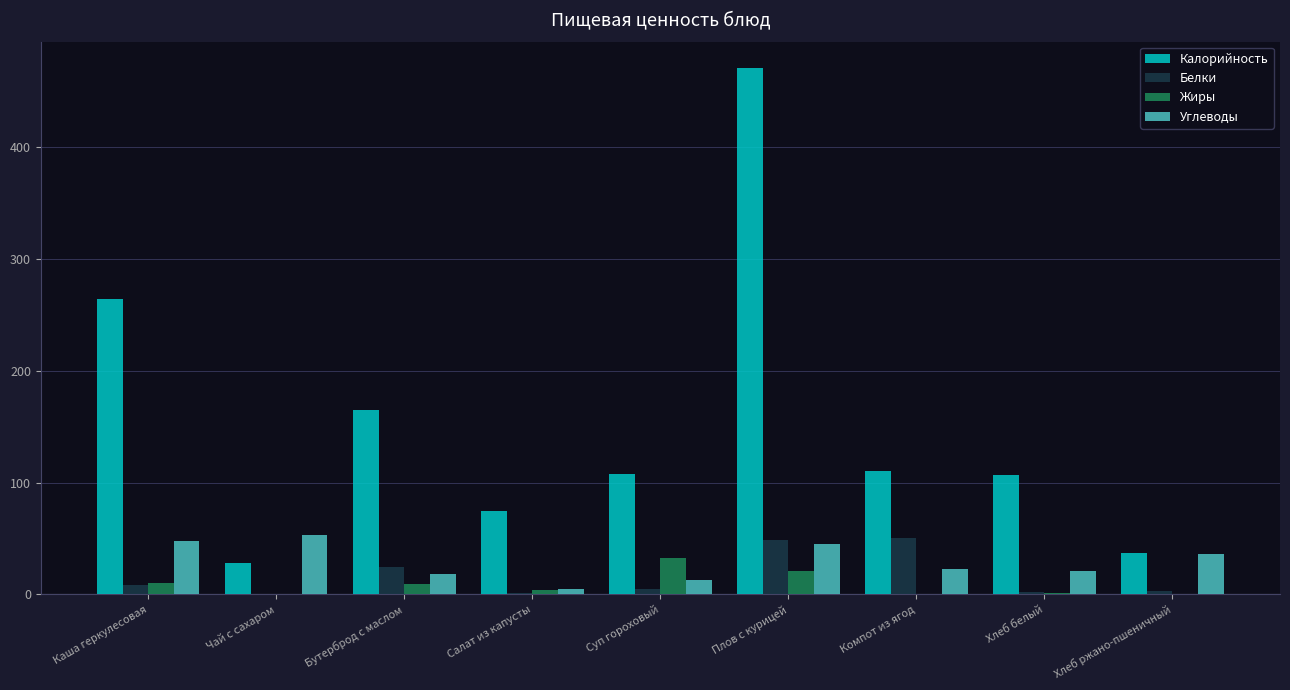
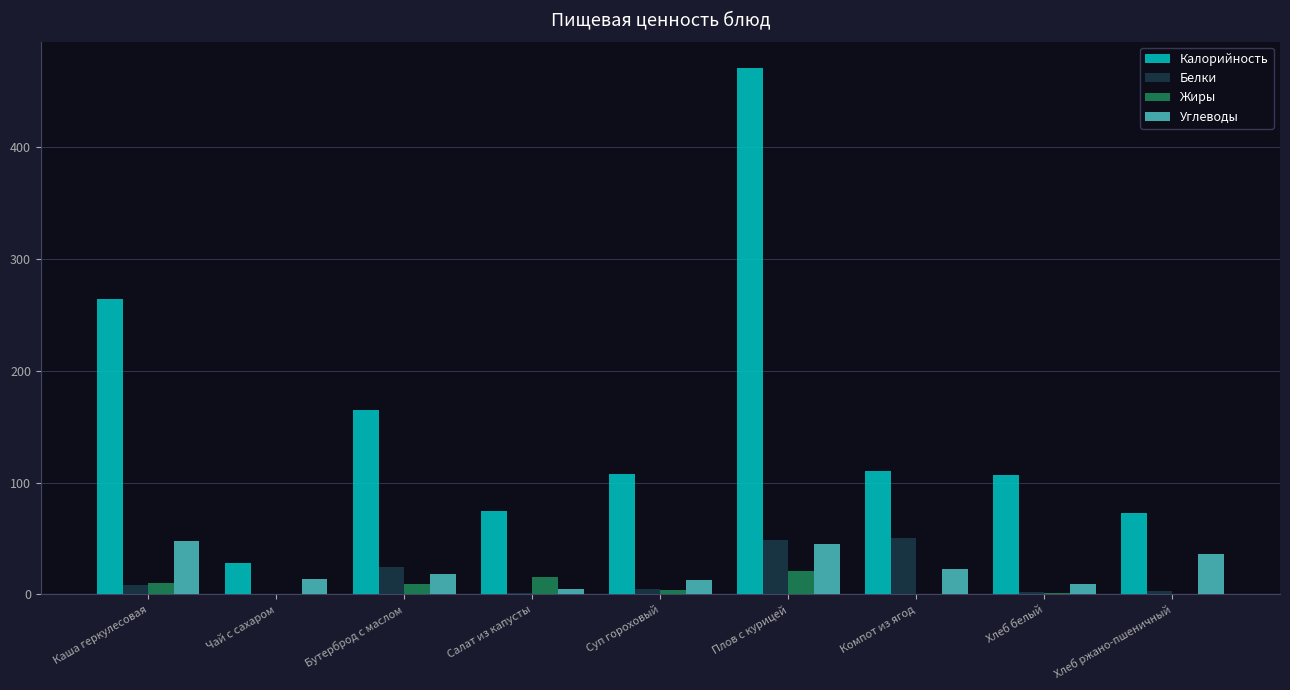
Углеводы, Чай с сахаром: 53 -> 14
Жиры, Салат из капусты: 4 -> 15
Жиры, Суп гороховый: 32 -> 4
Углеводы, Хлеб белый: 21 -> 9
Калорийность, Хлеб ржано-пшеничный: 37 -> 72
